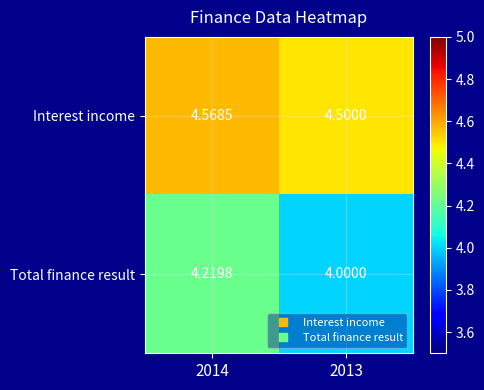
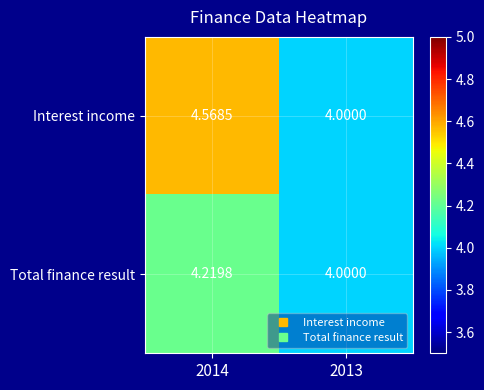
Interest income, 2013: 4.5000 -> 4.0000
